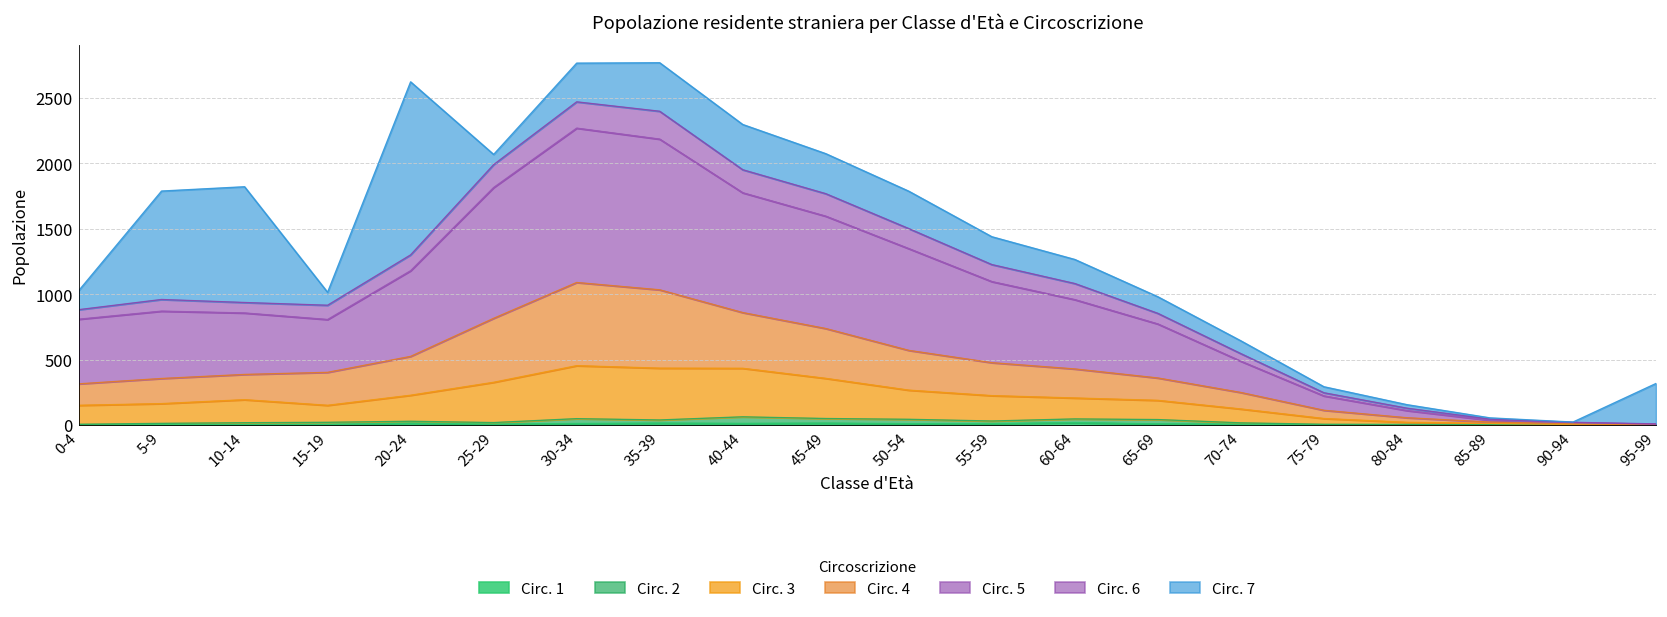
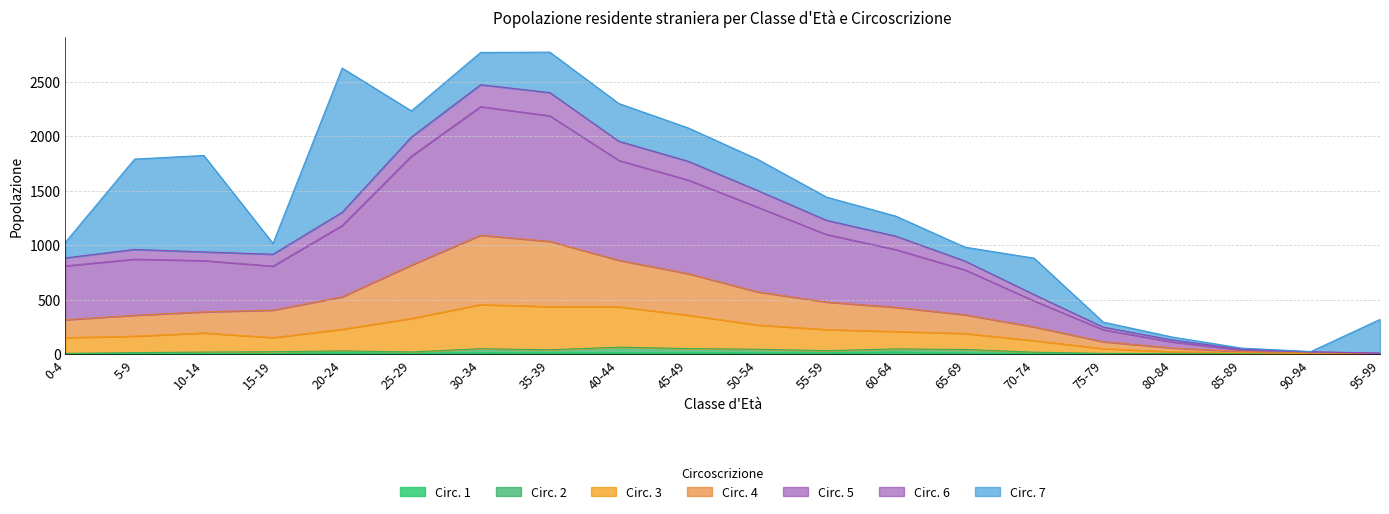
Circ. 7, 25-29: 80 -> 240
Circ. 7, 70-74: 100 -> 330
